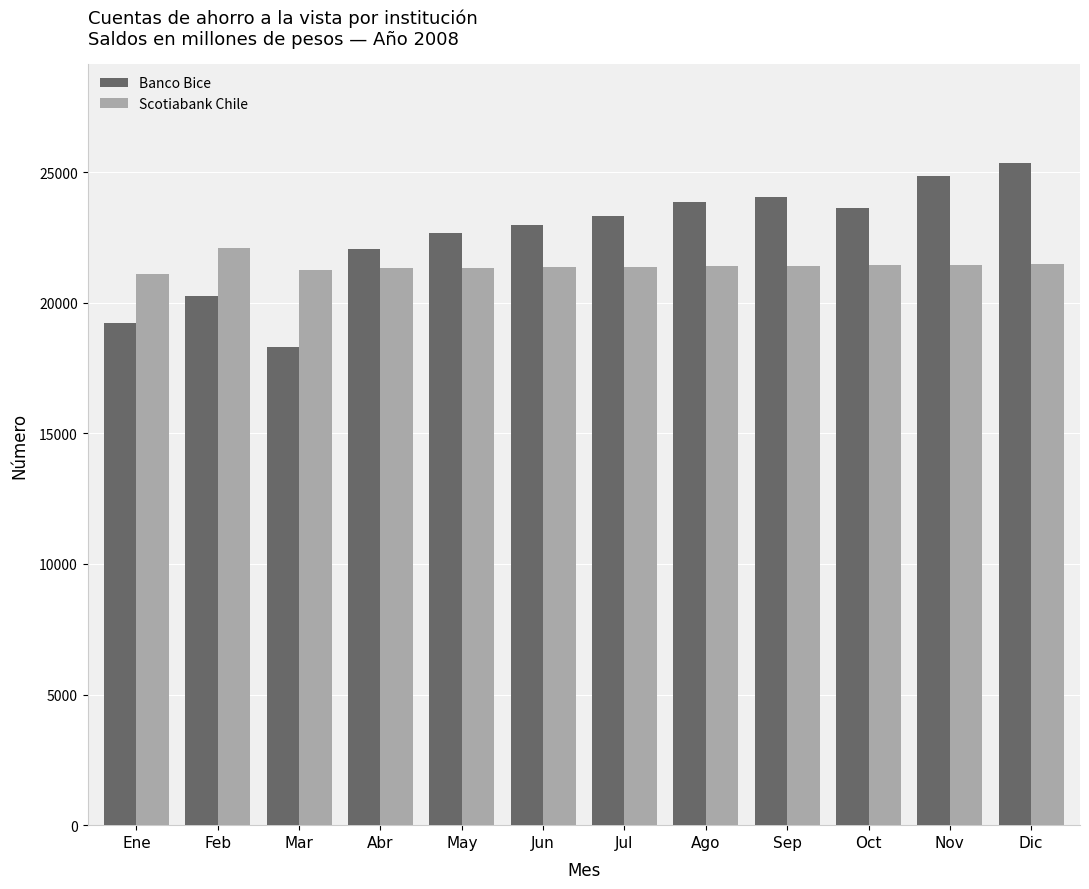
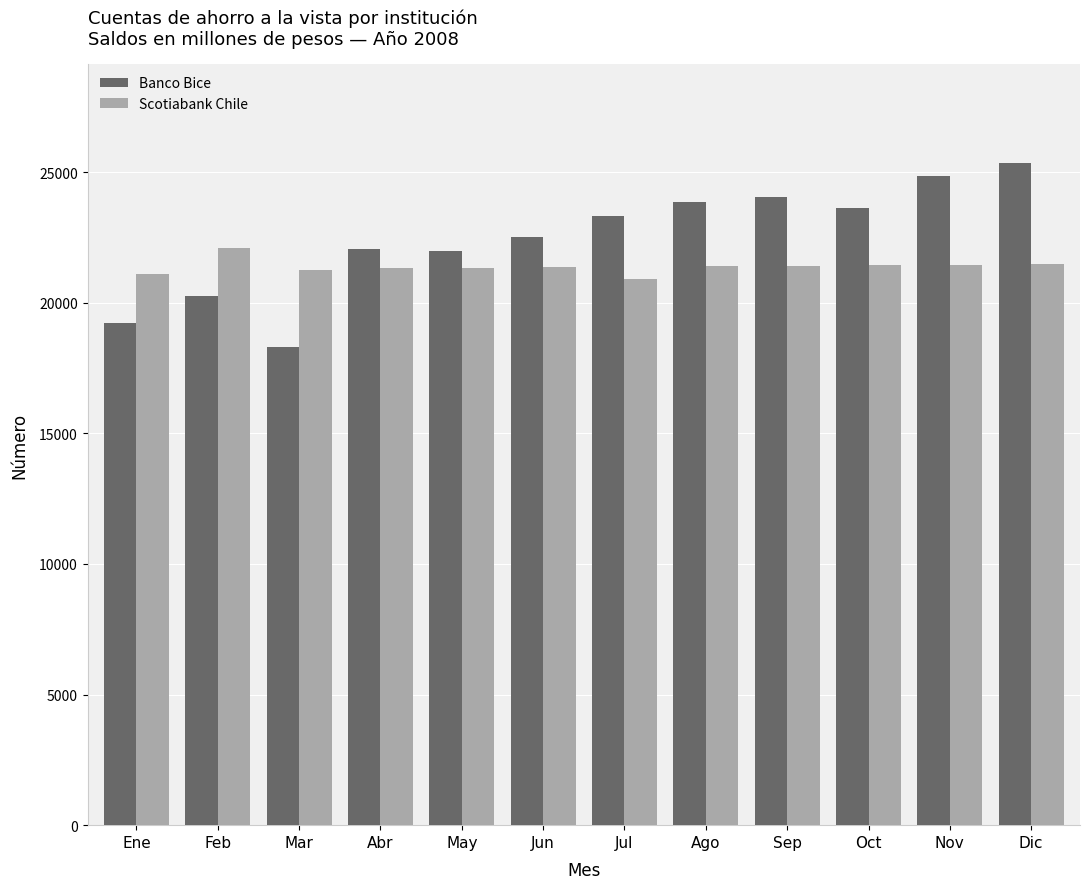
Banco Bice, May: 22700 -> 22000
Banco Bice, Jun: 23000 -> 22500
Scotiabank Chile, Jul: 21400 -> 20900
